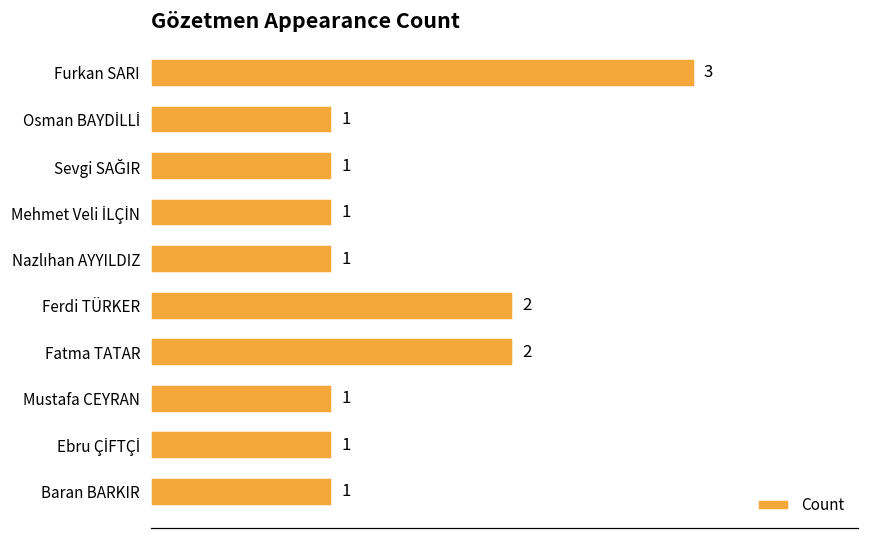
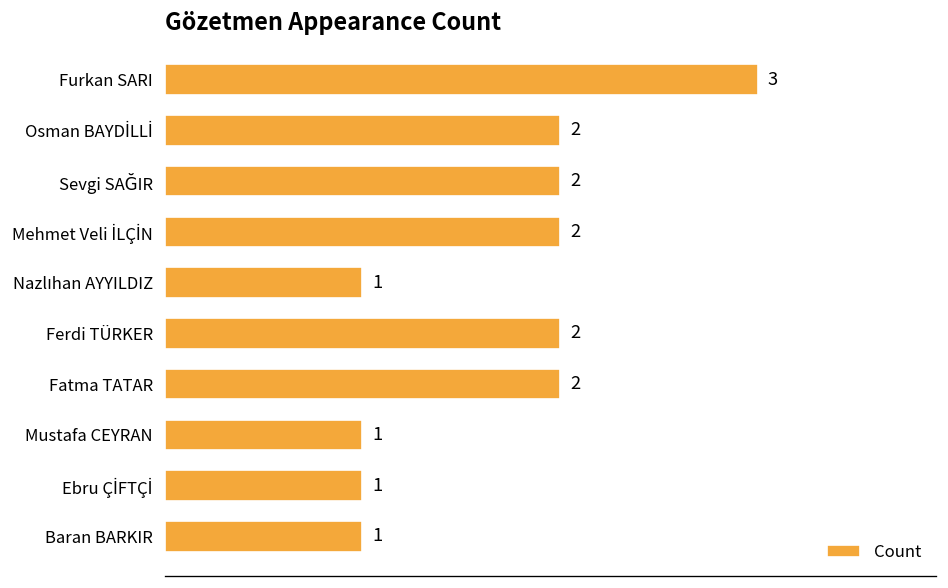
Osman BAYDİLLİ: 1 -> 2
Sevgi SAĞIR: 1 -> 2
Mehmet Veli İLÇİN: 1 -> 2
